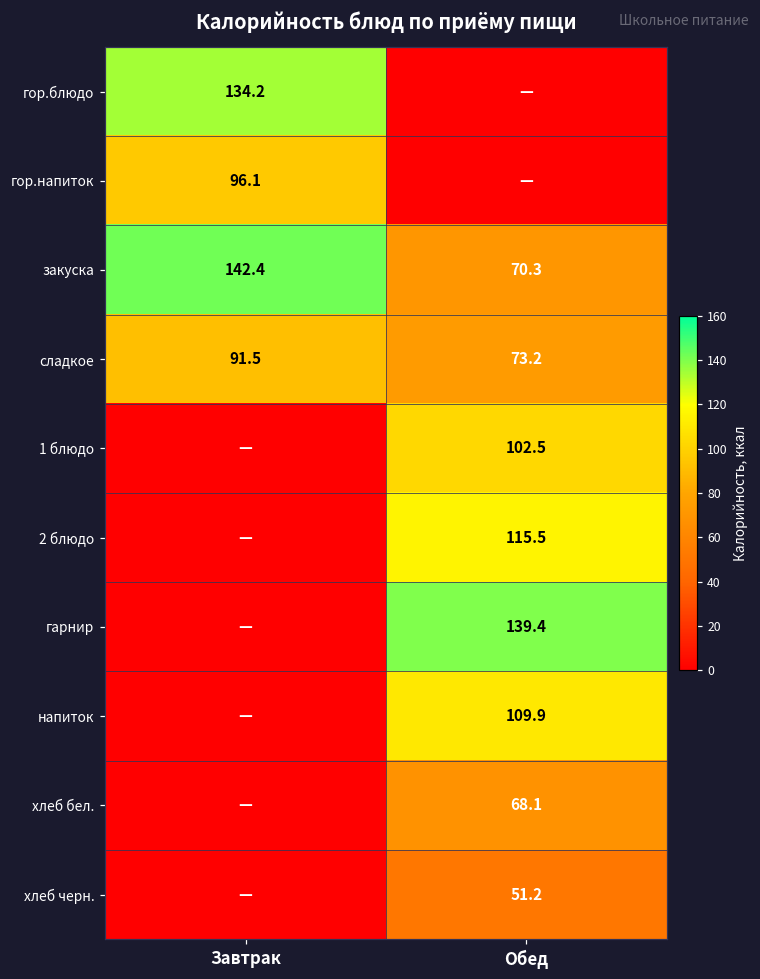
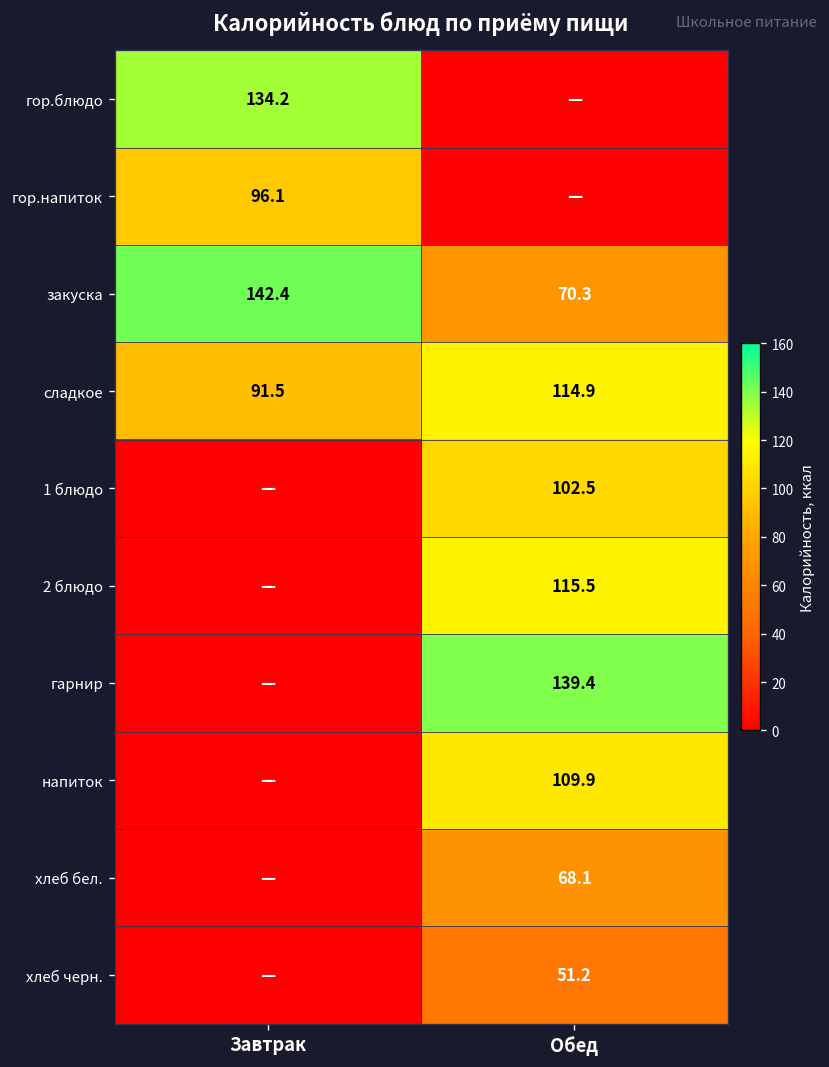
сладкое, Обед: 73.2 -> 114.9
